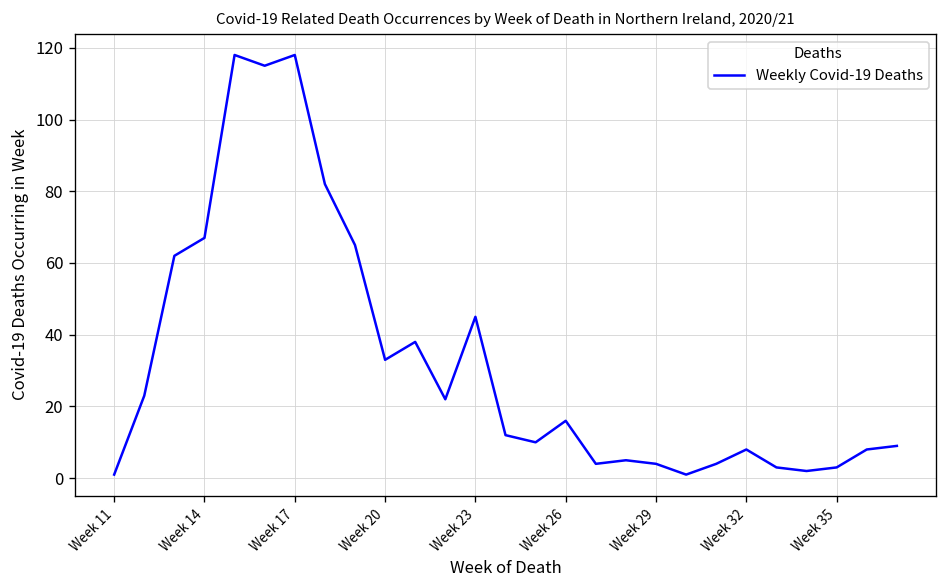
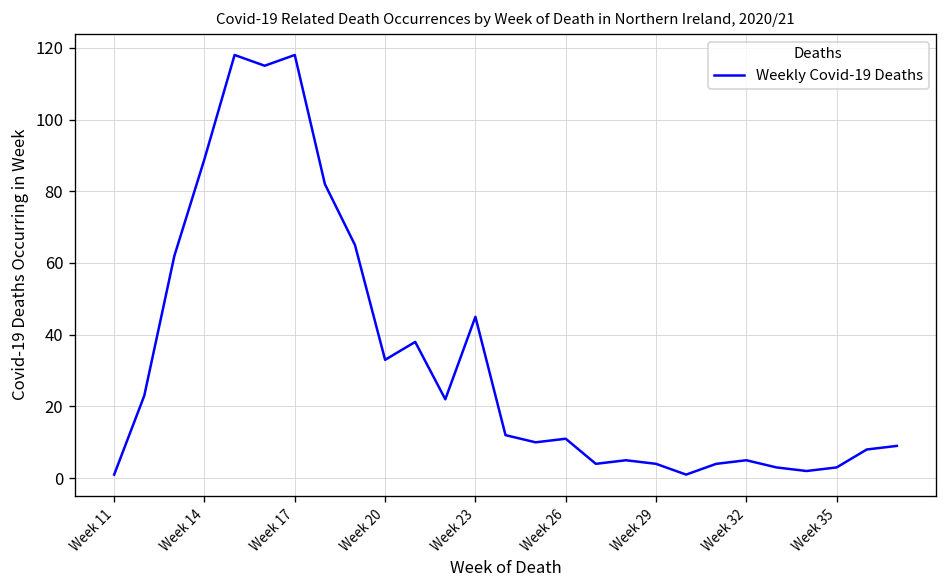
Week 14: 67 -> 89
Week 26: 16 -> 11
Week 32: 8 -> 5
